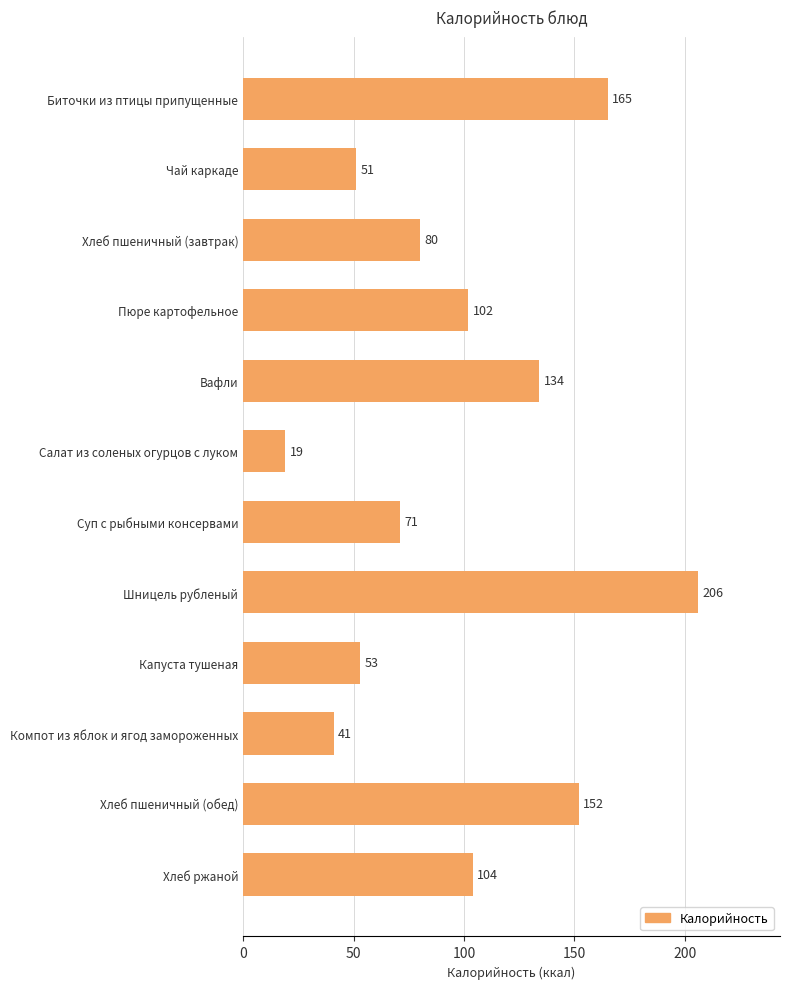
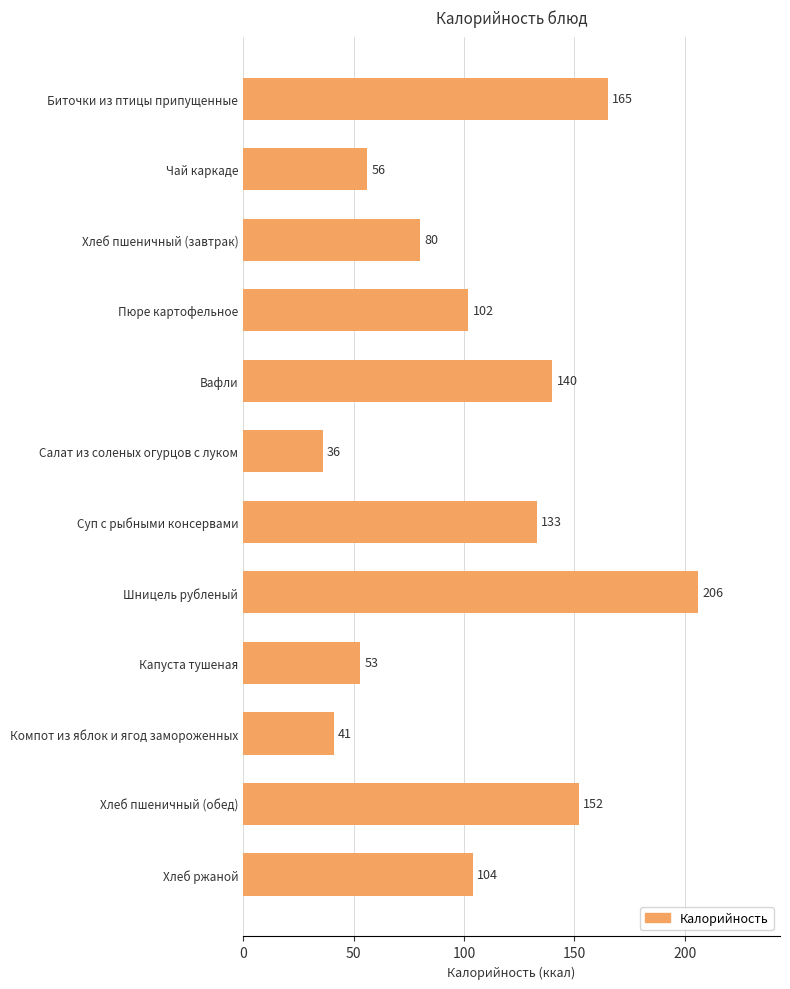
Чай каркаде: 51 -> 56
Вафли: 134 -> 140
Салат из соленых огурцов с луком: 19 -> 36
Суп с рыбными консервами: 71 -> 133
